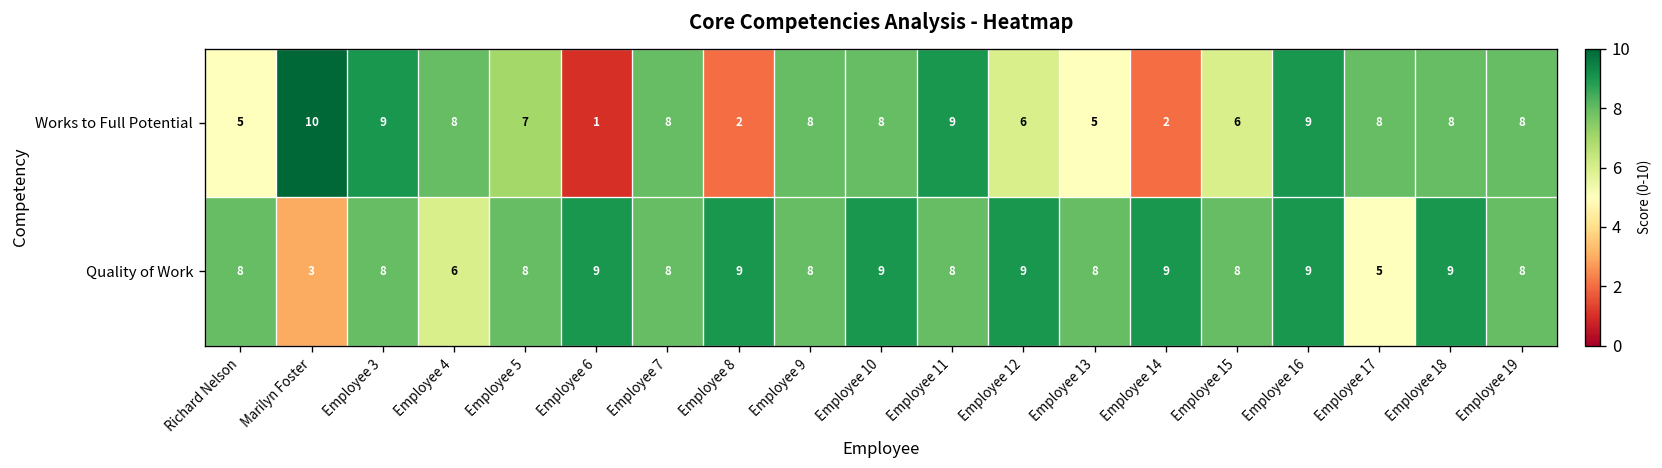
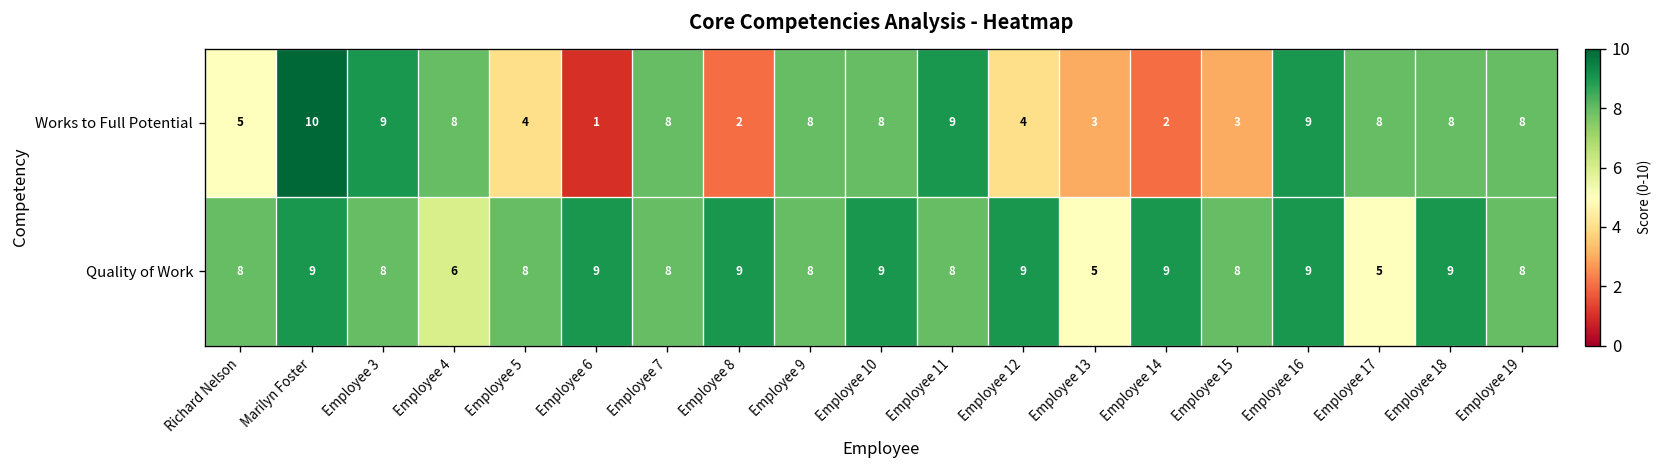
Works to Full Potential, Employee 5: 7 -> 4
Works to Full Potential, Employee 12: 6 -> 4
Works to Full Potential, Employee 13: 5 -> 3
Works to Full Potential, Employee 15: 6 -> 3
Quality of Work, Marilyn Foster: 3 -> 9
Quality of Work, Employee 13: 8 -> 5
